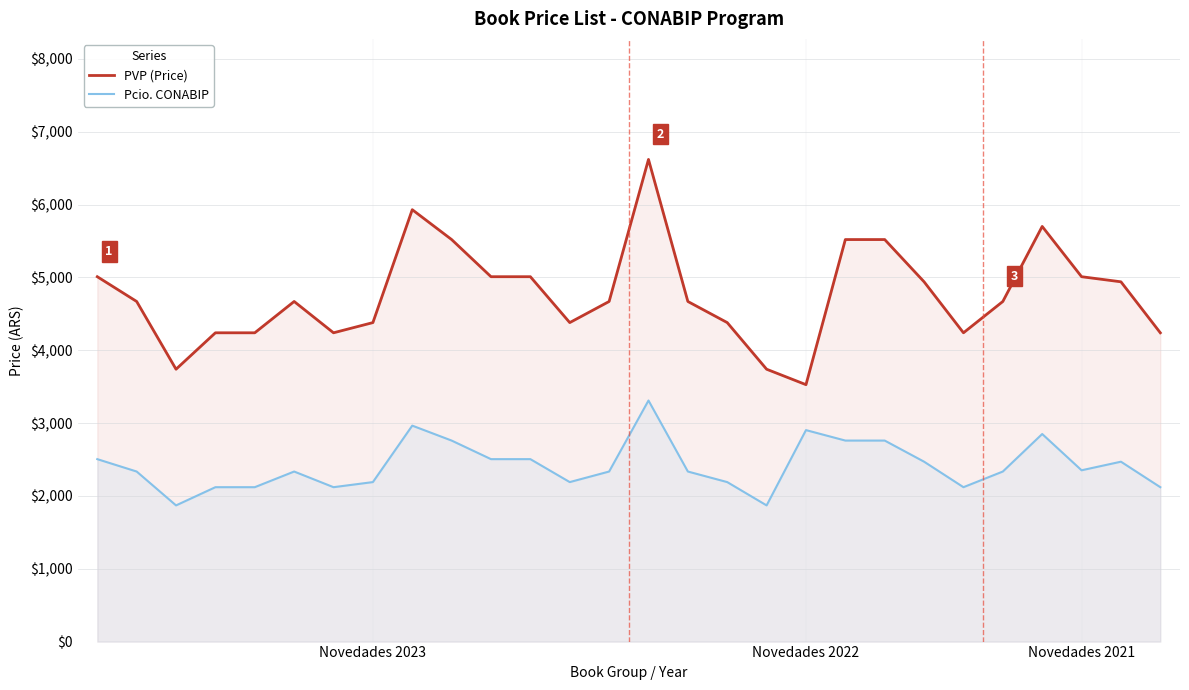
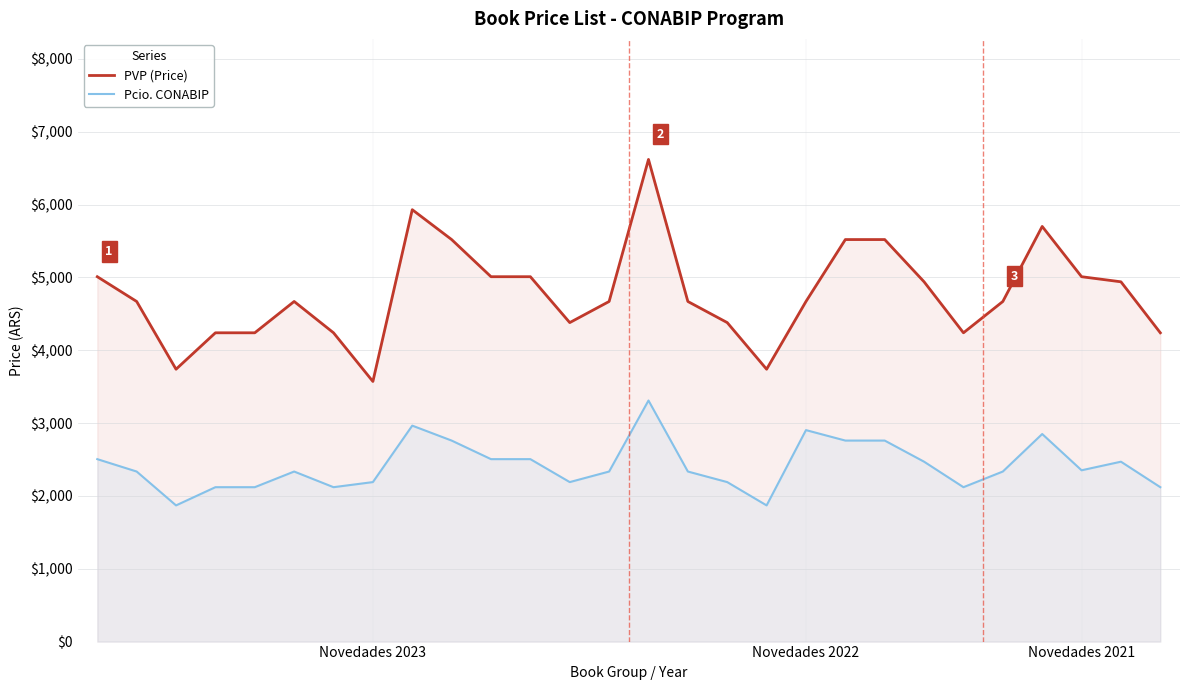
PVP (Price), Novedades 2023: $4,400 -> $3,600
PVP (Price), Novedades 2022: $3,500 -> $4,700
